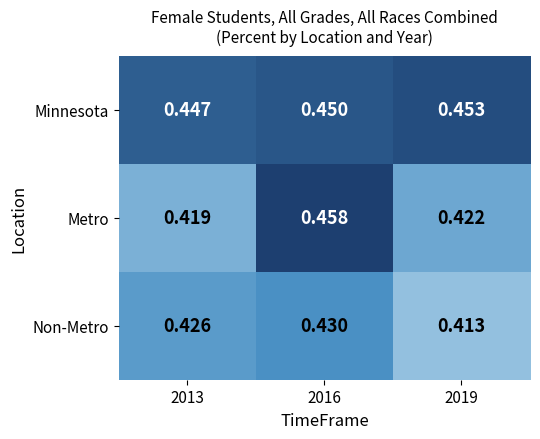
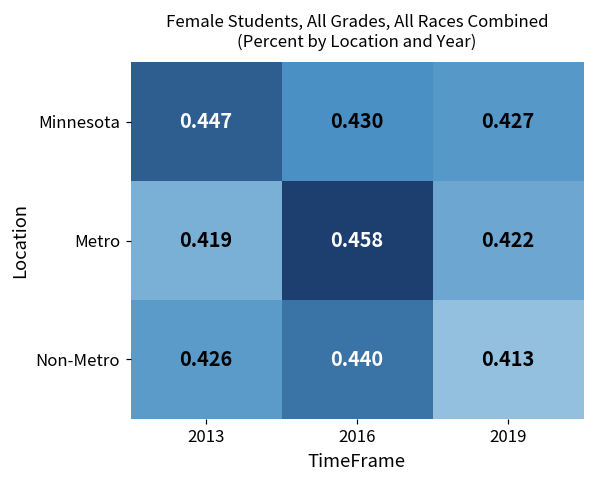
Minnesota, 2016: 0.450 -> 0.430
Minnesota, 2019: 0.453 -> 0.427
Non-Metro, 2016: 0.430 -> 0.440
